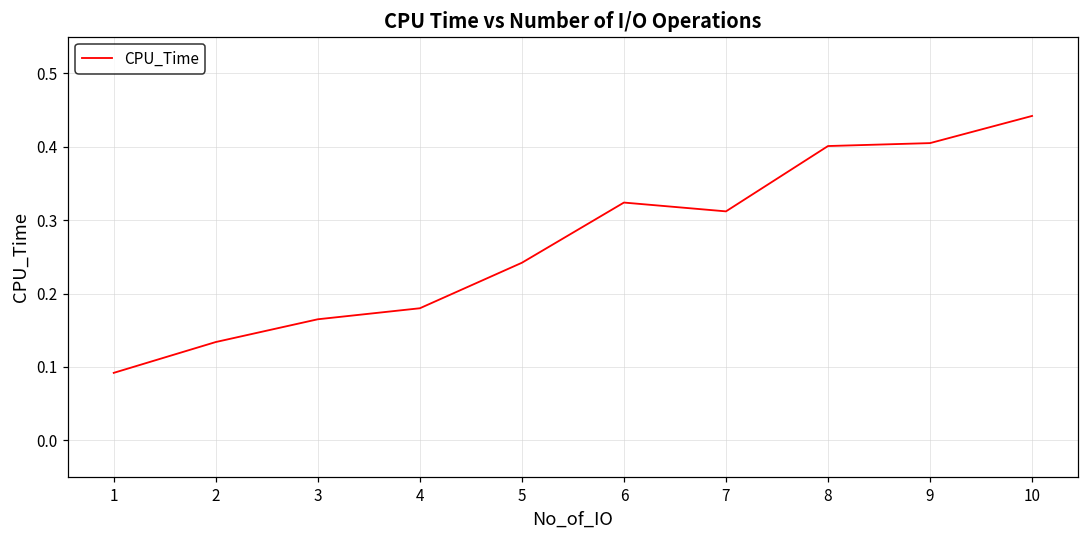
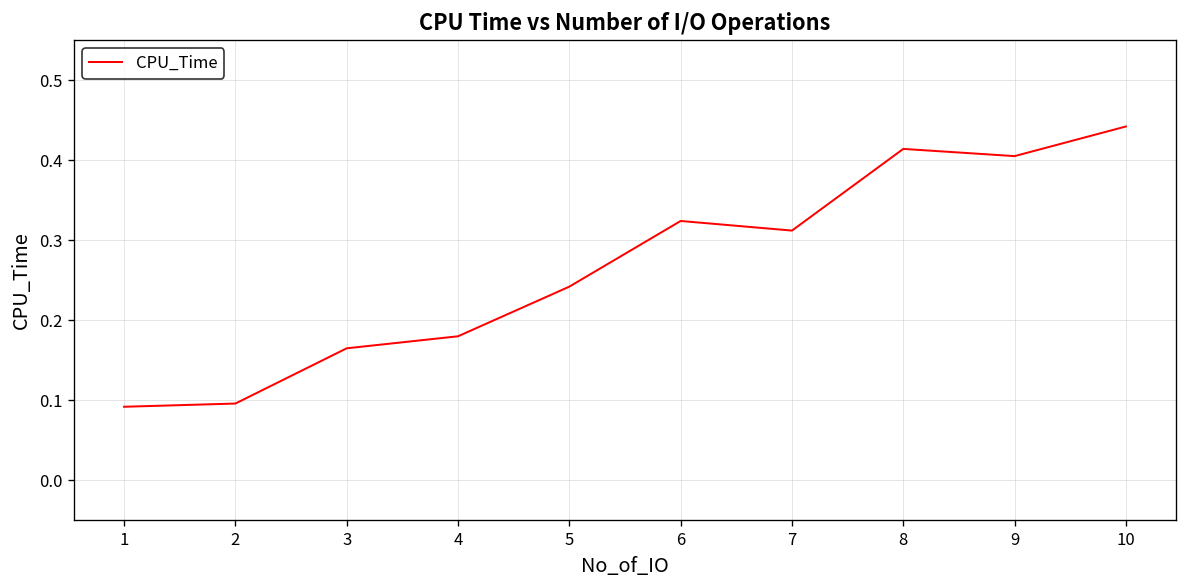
2: 0.13 -> 0.10
8: 0.40 -> 0.41
